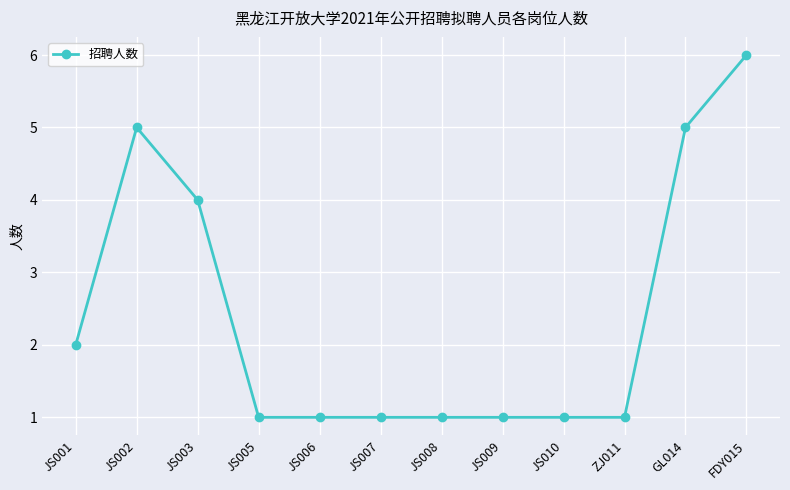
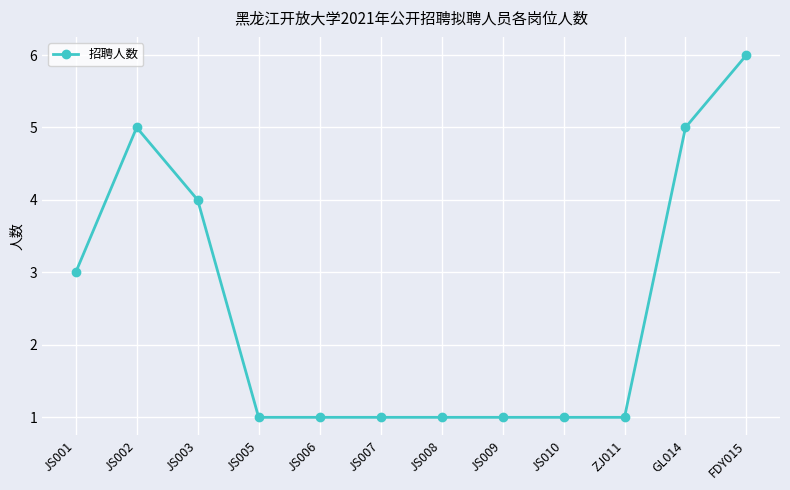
JS001: 2 -> 3
